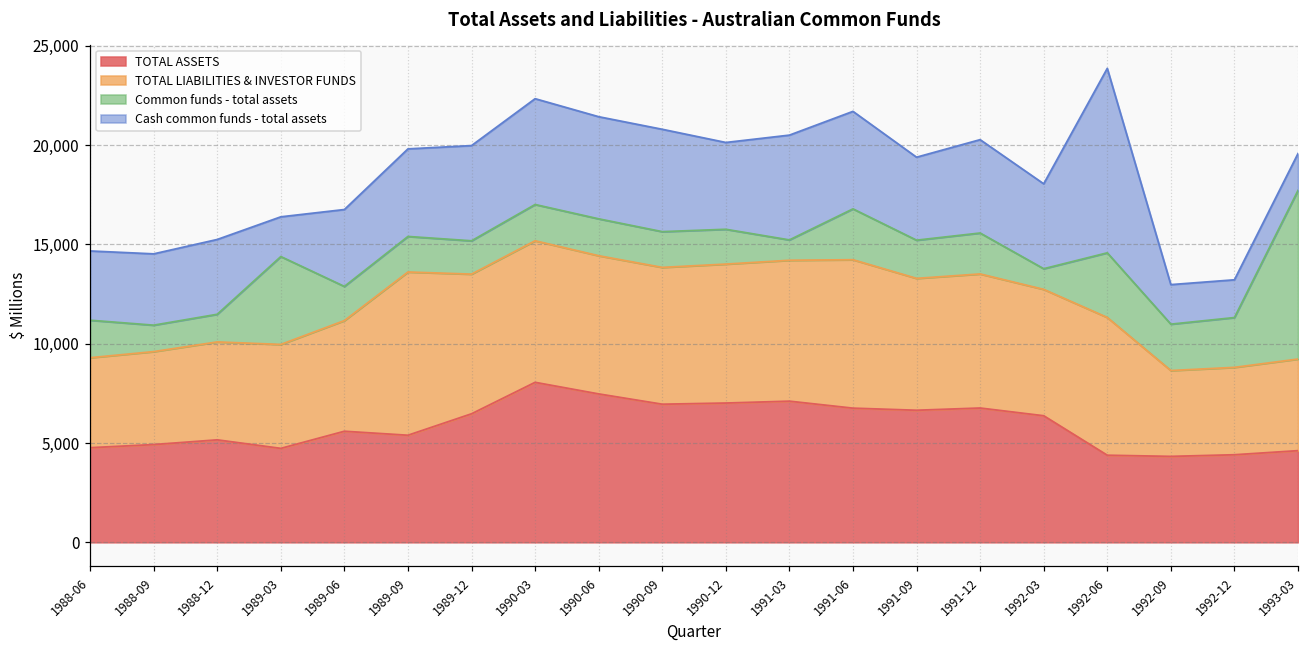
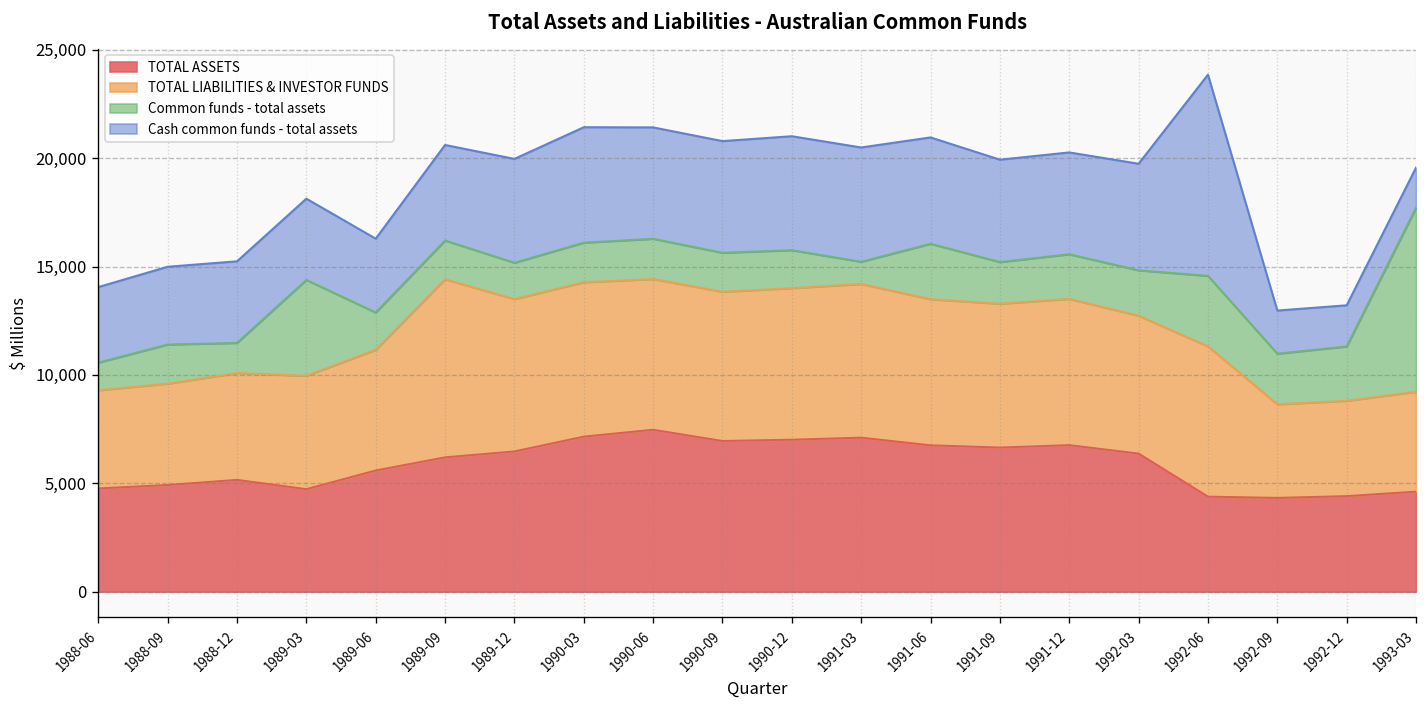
Common funds - total assets, 1988-06: 1,900 -> 1,300
Common funds - total assets, 1988-09: 1,300 -> 1,800
Cash common funds - total assets, 1989-03: 2,000 -> 3,800
Cash common funds - total assets, 1989-06: 3,900 -> 3,400
TOTAL ASSETS, 1989-09: 5,400 -> 6,200
TOTAL ASSETS, 1990-03: 8,100 -> 7,200
Cash common funds - total assets, 1990-12: 4,400 -> 5,300
TOTAL LIABILITIES & INVESTOR FUNDS, 1991-06: 7,500 -> 6,700
Cash common funds - total assets, 1991-09: 4,200 -> 4,700
Common funds - total assets, 1992-03: 1,000 -> 2,100
Cash common funds - total assets, 1992-03: 4,300 -> 4,900
